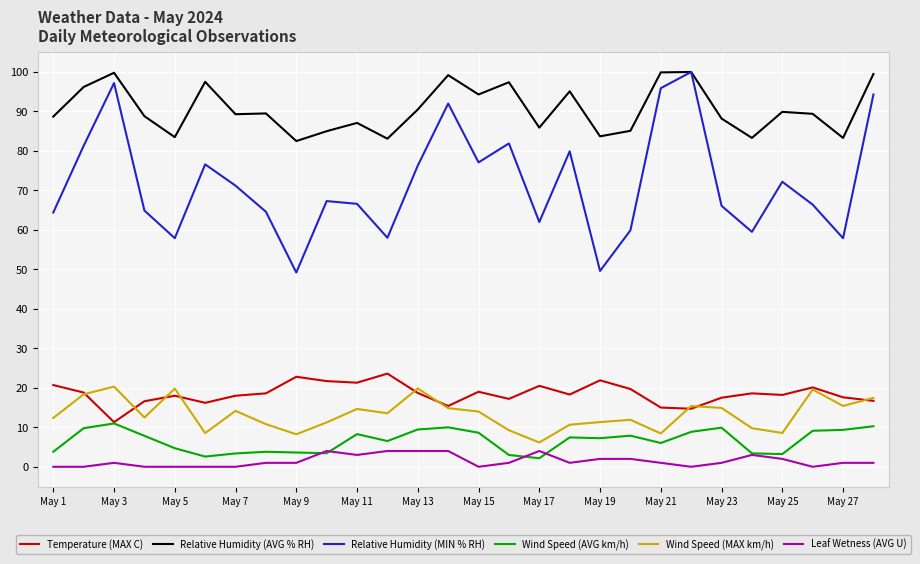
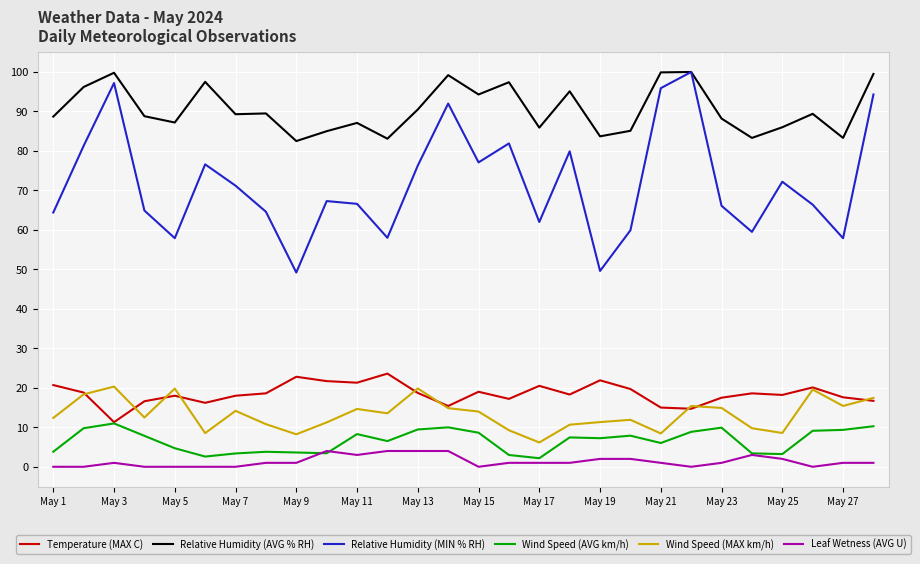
Relative Humidity (AVG % RH), May 5: 84 -> 87
Leaf Wetness (AVG U), May 17: 4 -> 1
Relative Humidity (AVG % RH), May 25: 90 -> 86
